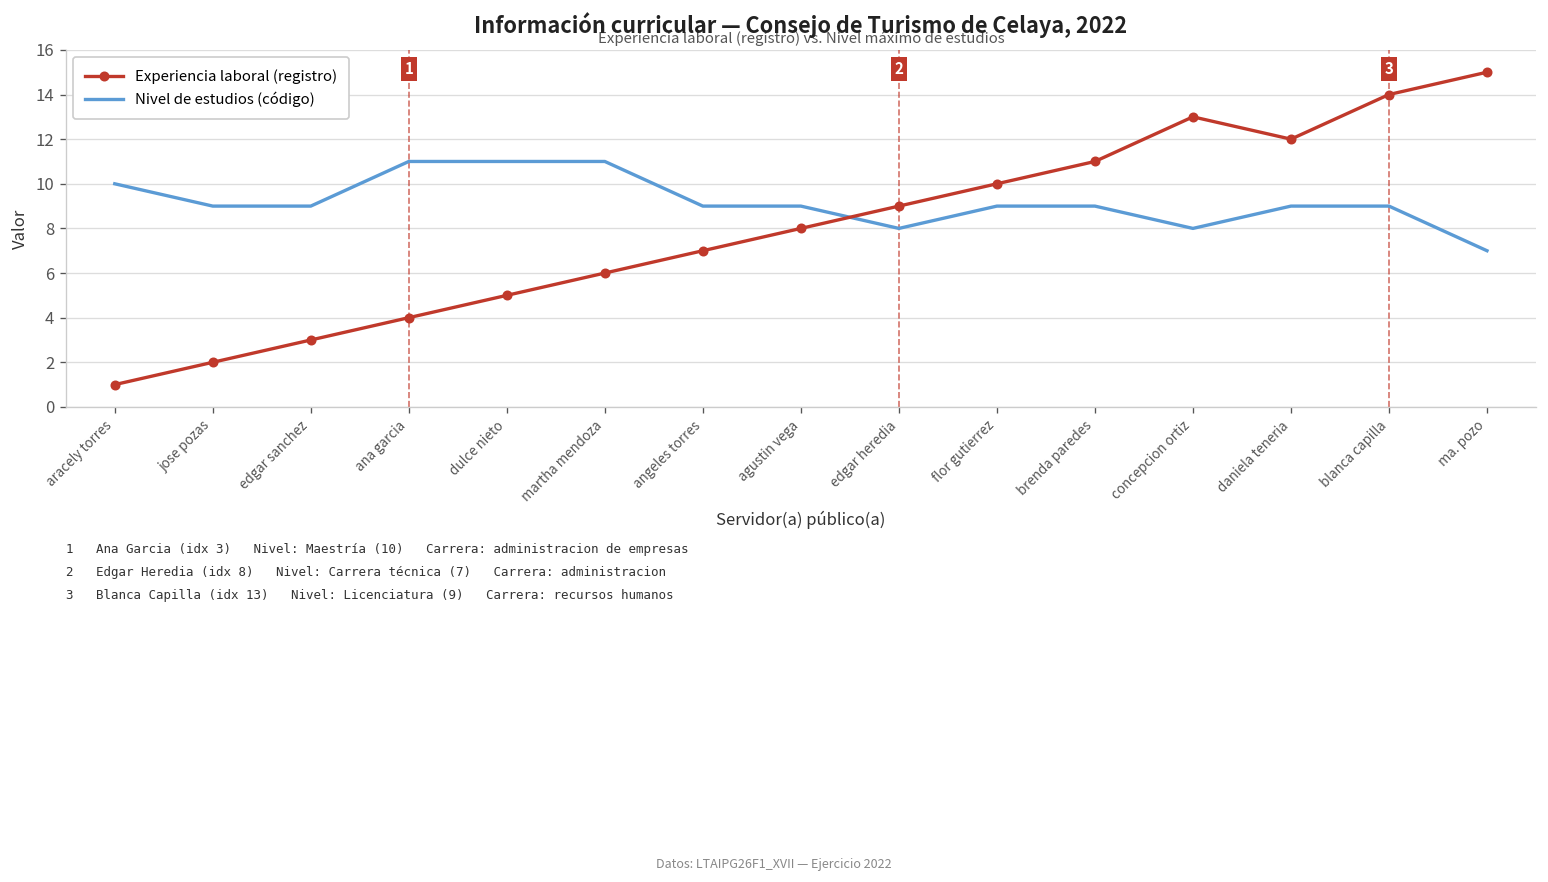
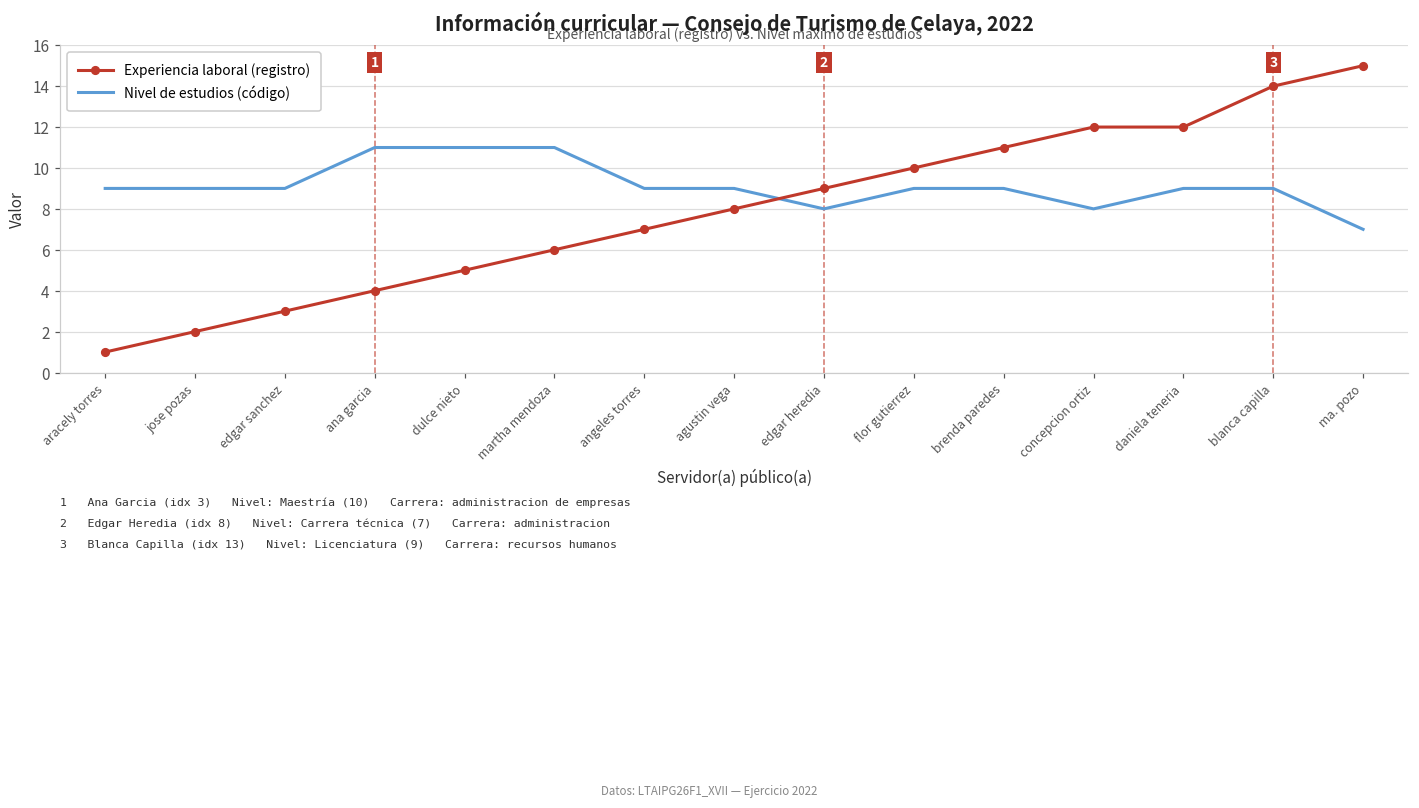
Nivel de estudios (código), aracely torres: 10 -> 9
Experiencia laboral (registro), concepcion ortiz: 13 -> 12
